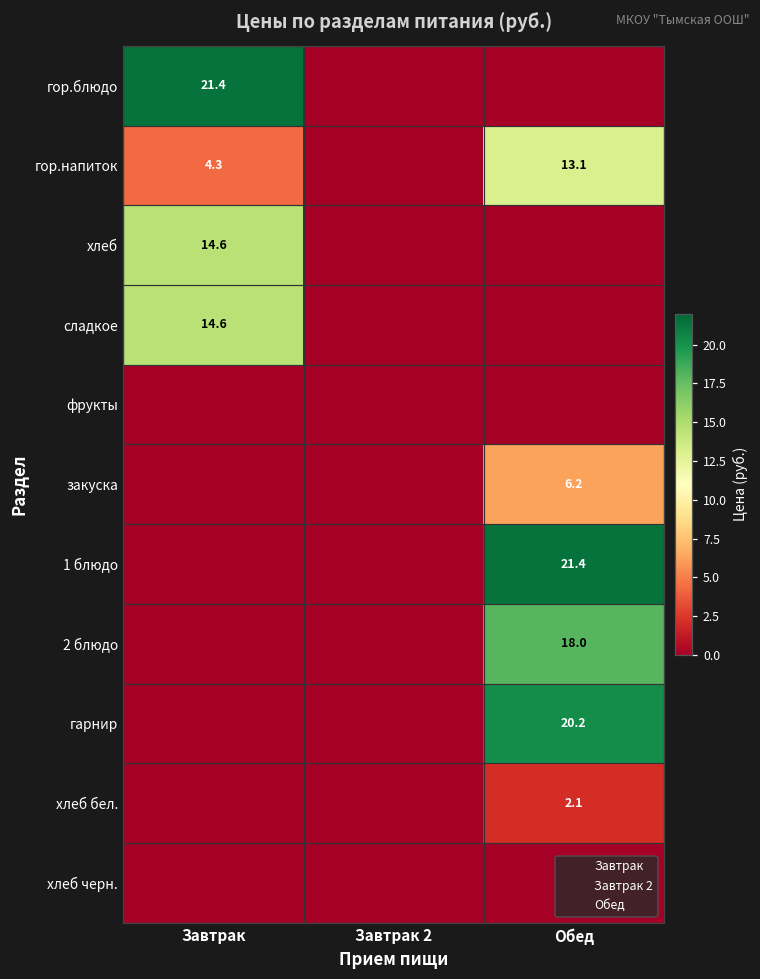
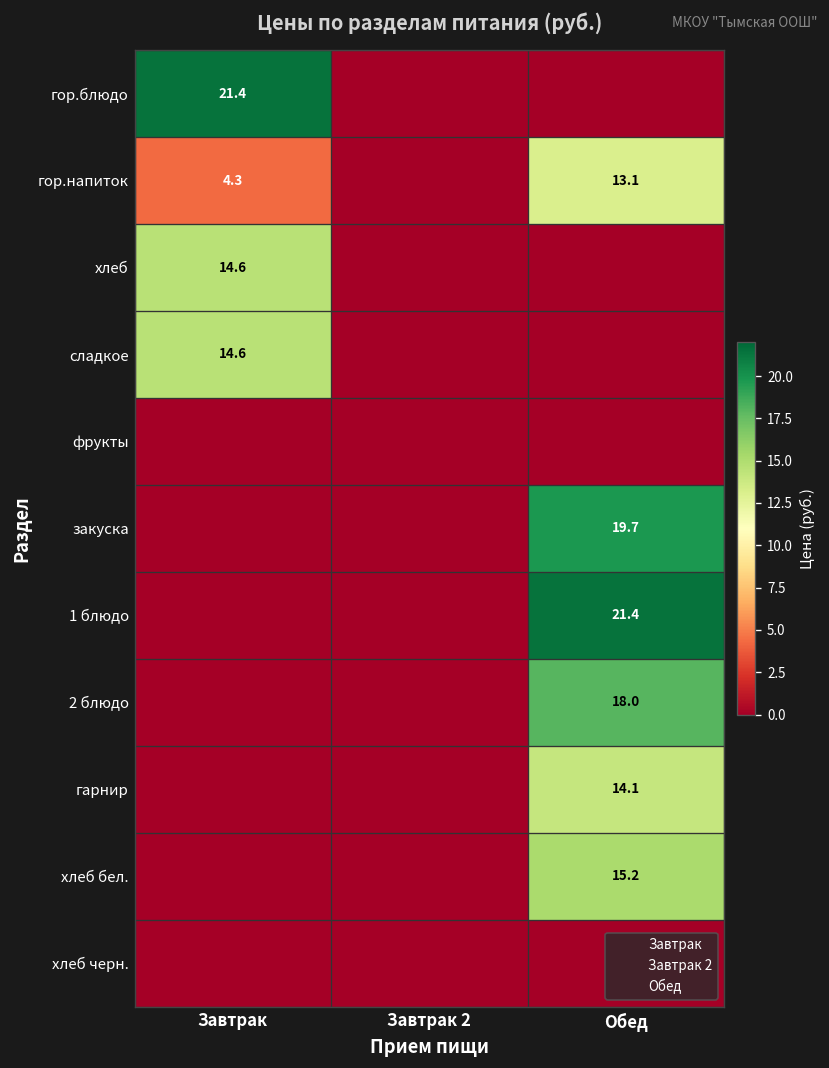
закуска, Обед: 6.2 -> 19.7
гарнир, Обед: 20.2 -> 14.1
хлеб бел., Обед: 2.1 -> 15.2
